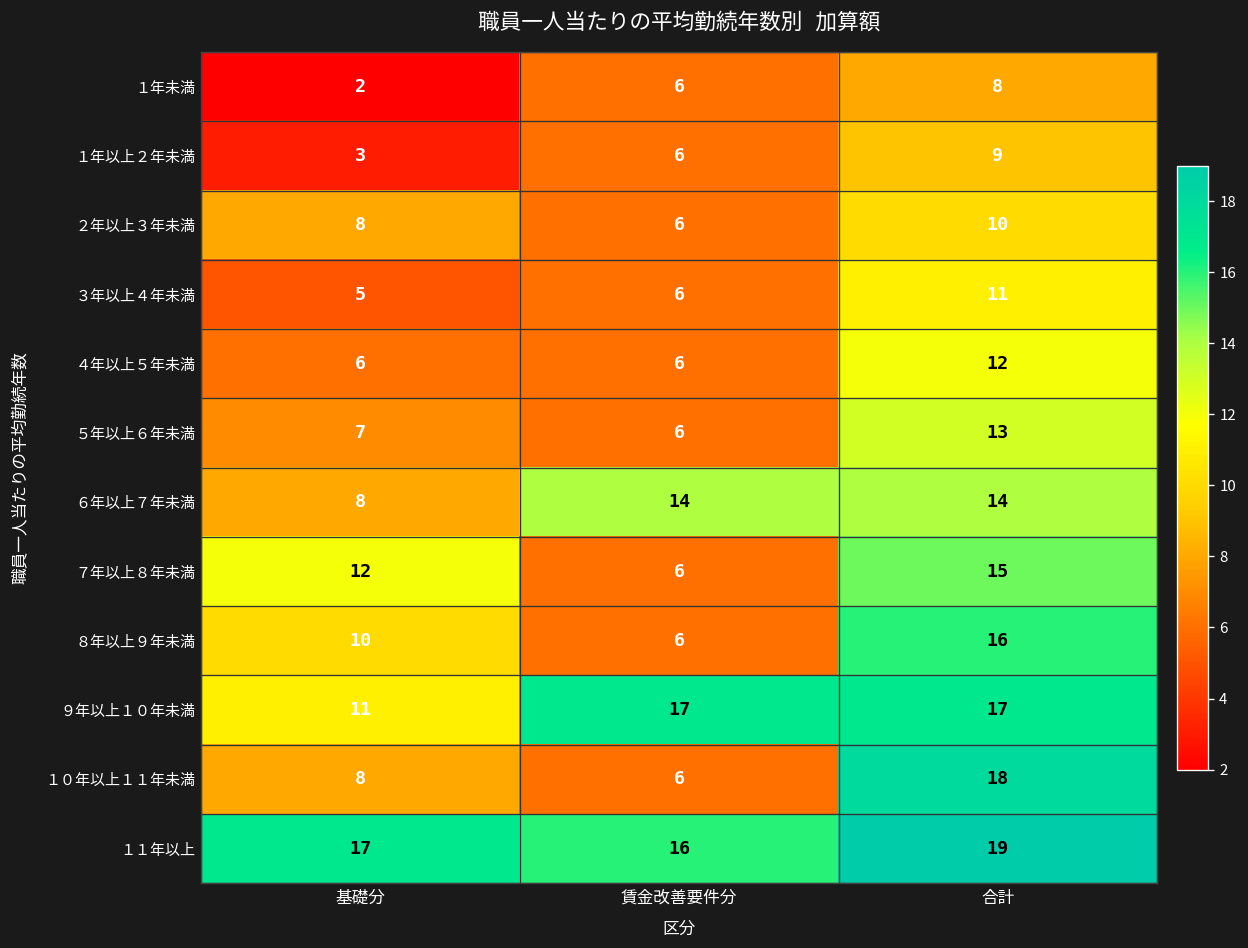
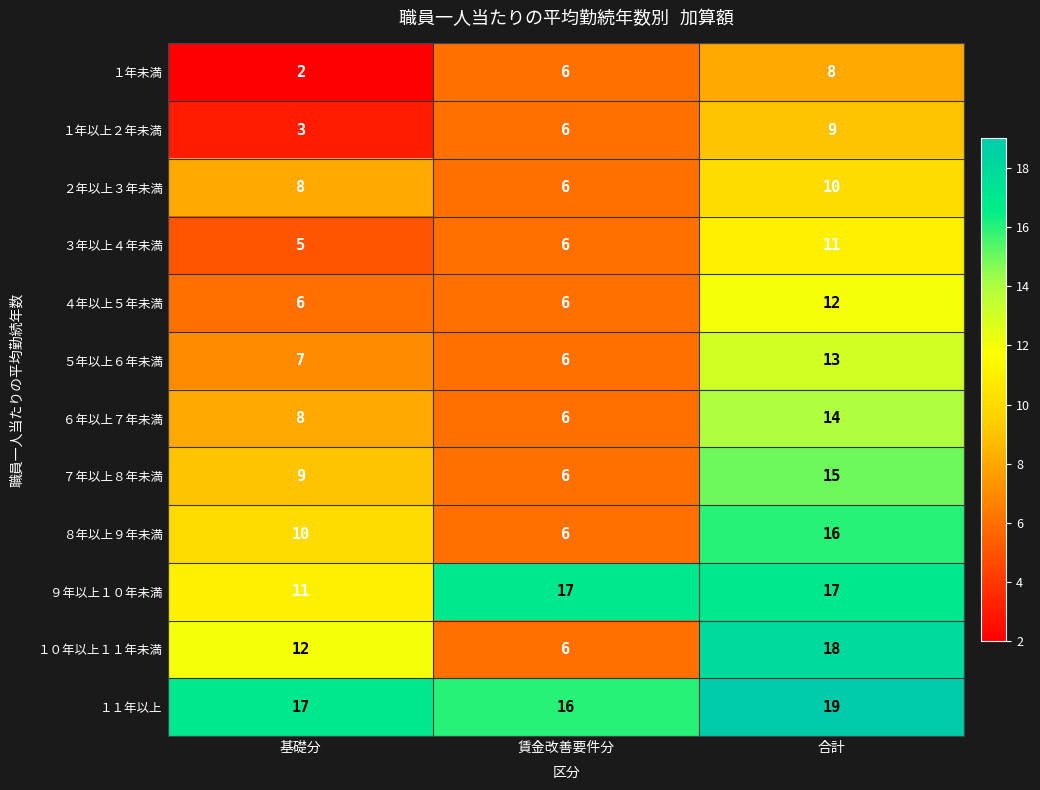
６年以上７年未満, 賃金改善要件分: 14 -> 6
７年以上８年未満, 基礎分: 12 -> 9
１０年以上１１年未満, 基礎分: 8 -> 12
